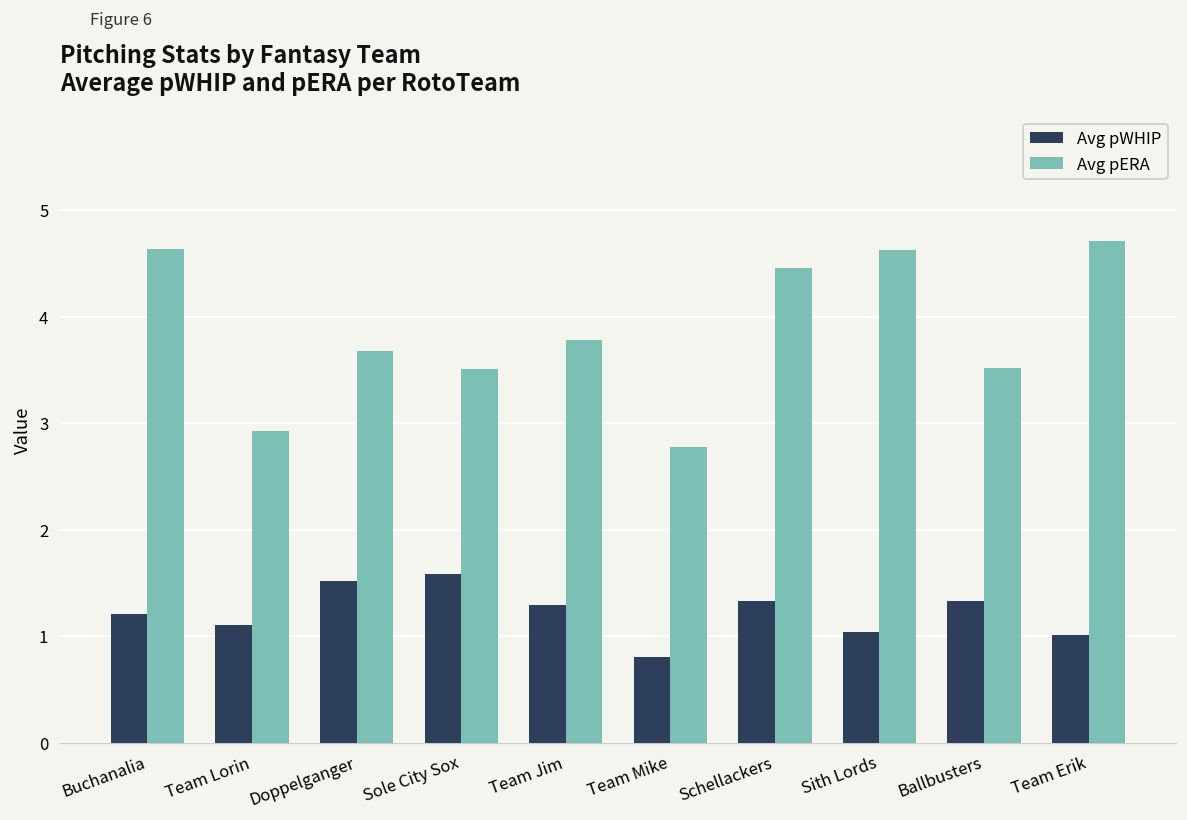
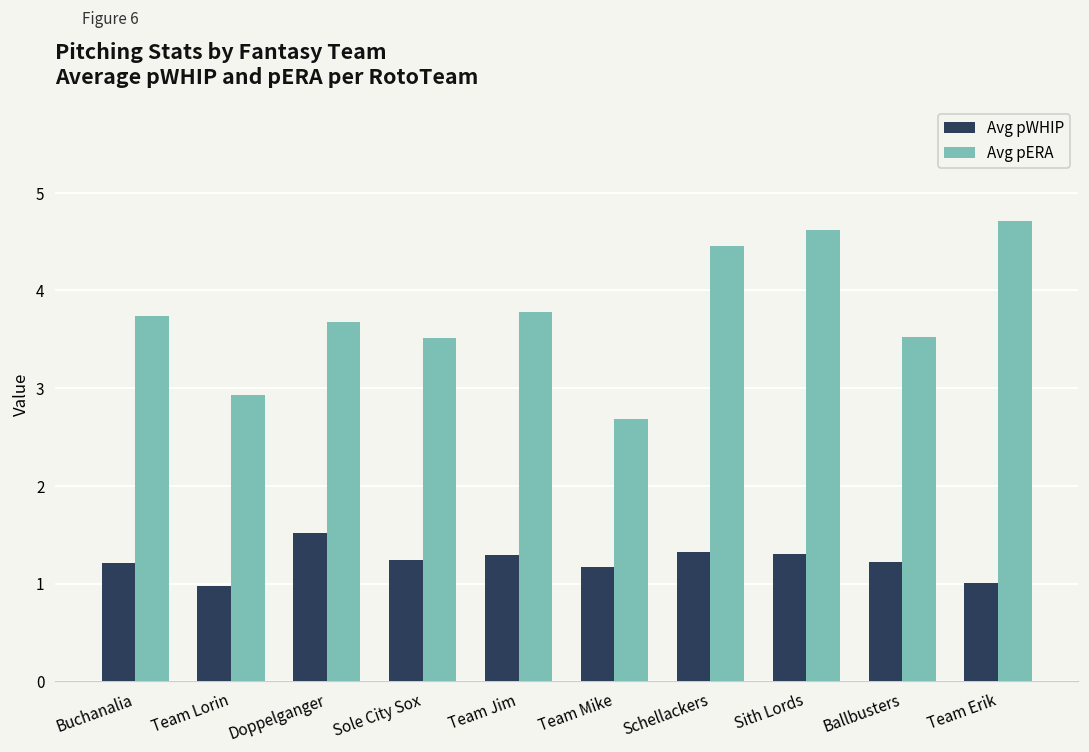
Avg pERA, Buchanalia: 4.6 -> 3.7
Avg pWHIP, Team Lorin: 1.1 -> 1.0
Avg pWHIP, Sole City Sox: 1.6 -> 1.2
Avg pWHIP, Team Mike: 0.8 -> 1.2
Avg pERA, Team Mike: 2.8 -> 2.7
Avg pWHIP, Sith Lords: 1.0 -> 1.3
Avg pWHIP, Ballbusters: 1.3 -> 1.2
